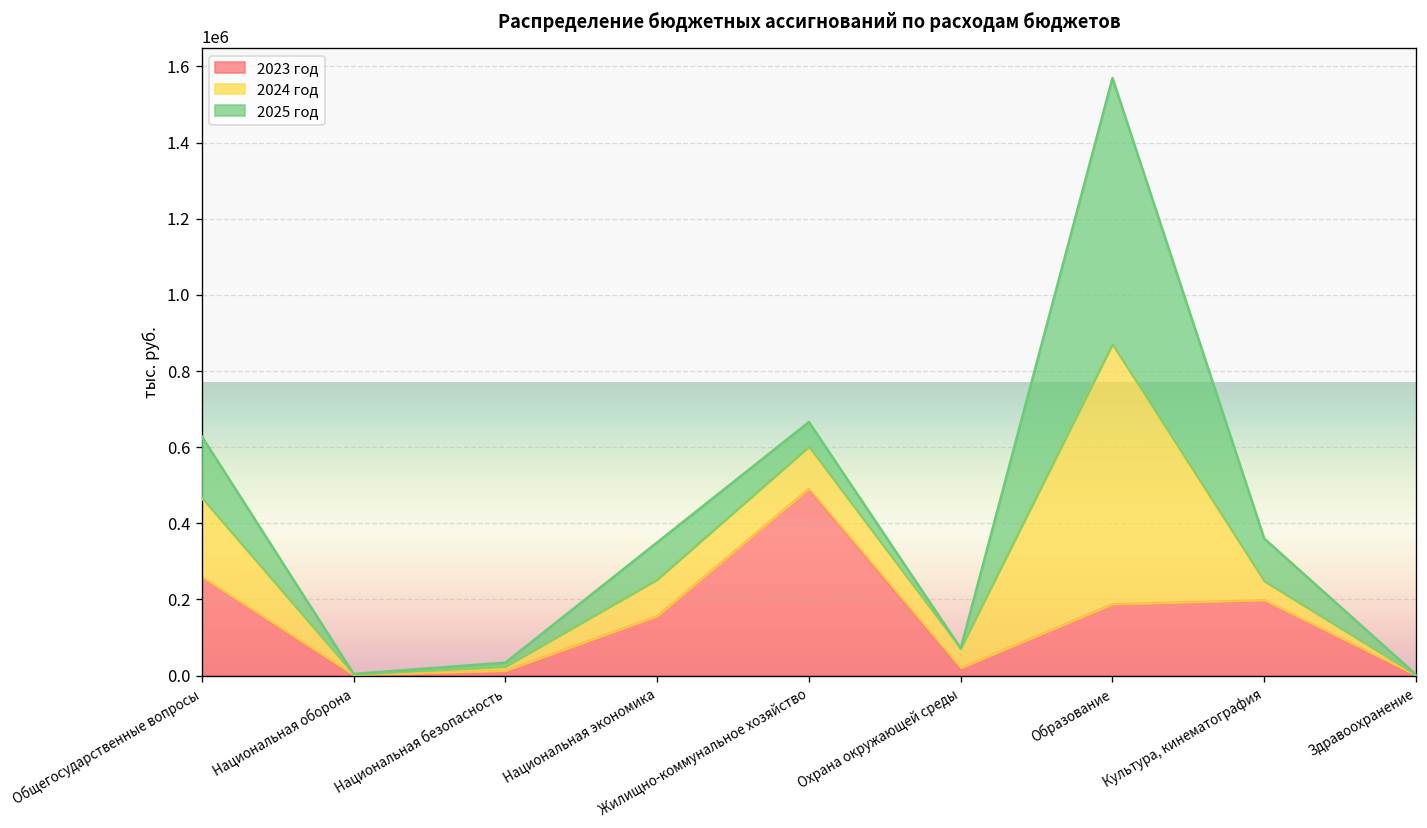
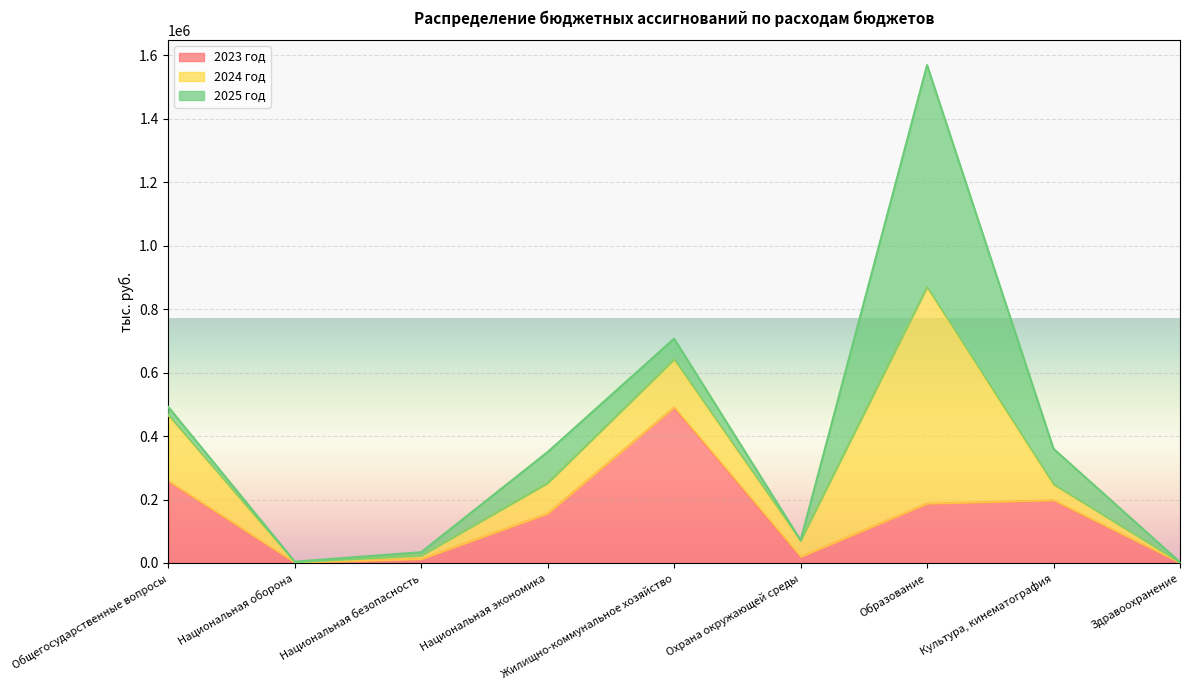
2025 год, Общегосударственные вопросы: 160000 -> 30000
2024 год, Жилищно-коммунальное хозяйство: 110000 -> 150000
